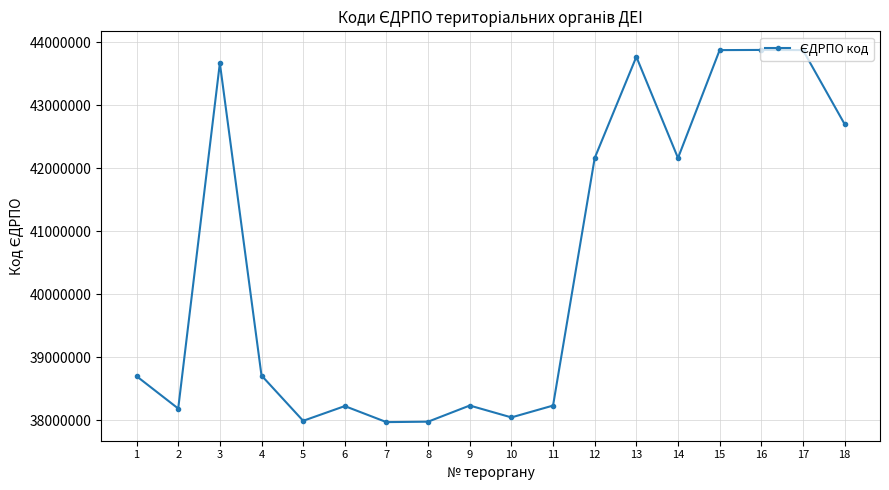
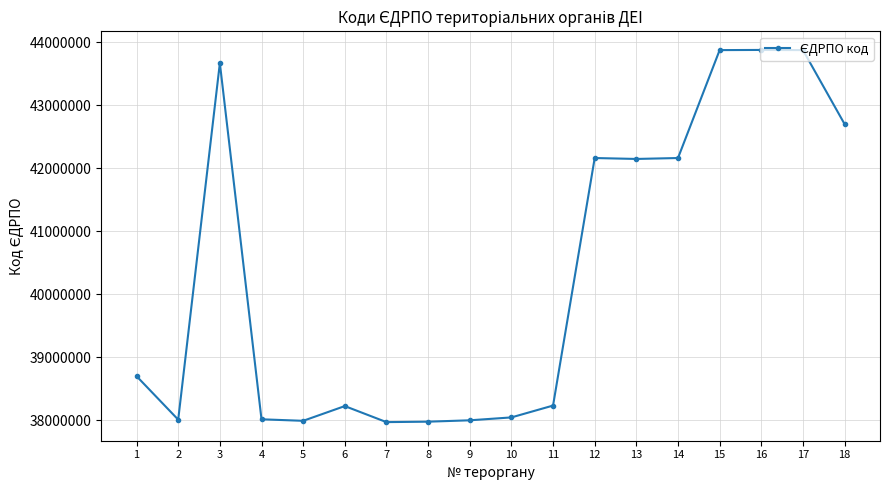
2: 38200000 -> 38000000
4: 38700000 -> 38000000
9: 38200000 -> 38000000
13: 43800000 -> 42100000
